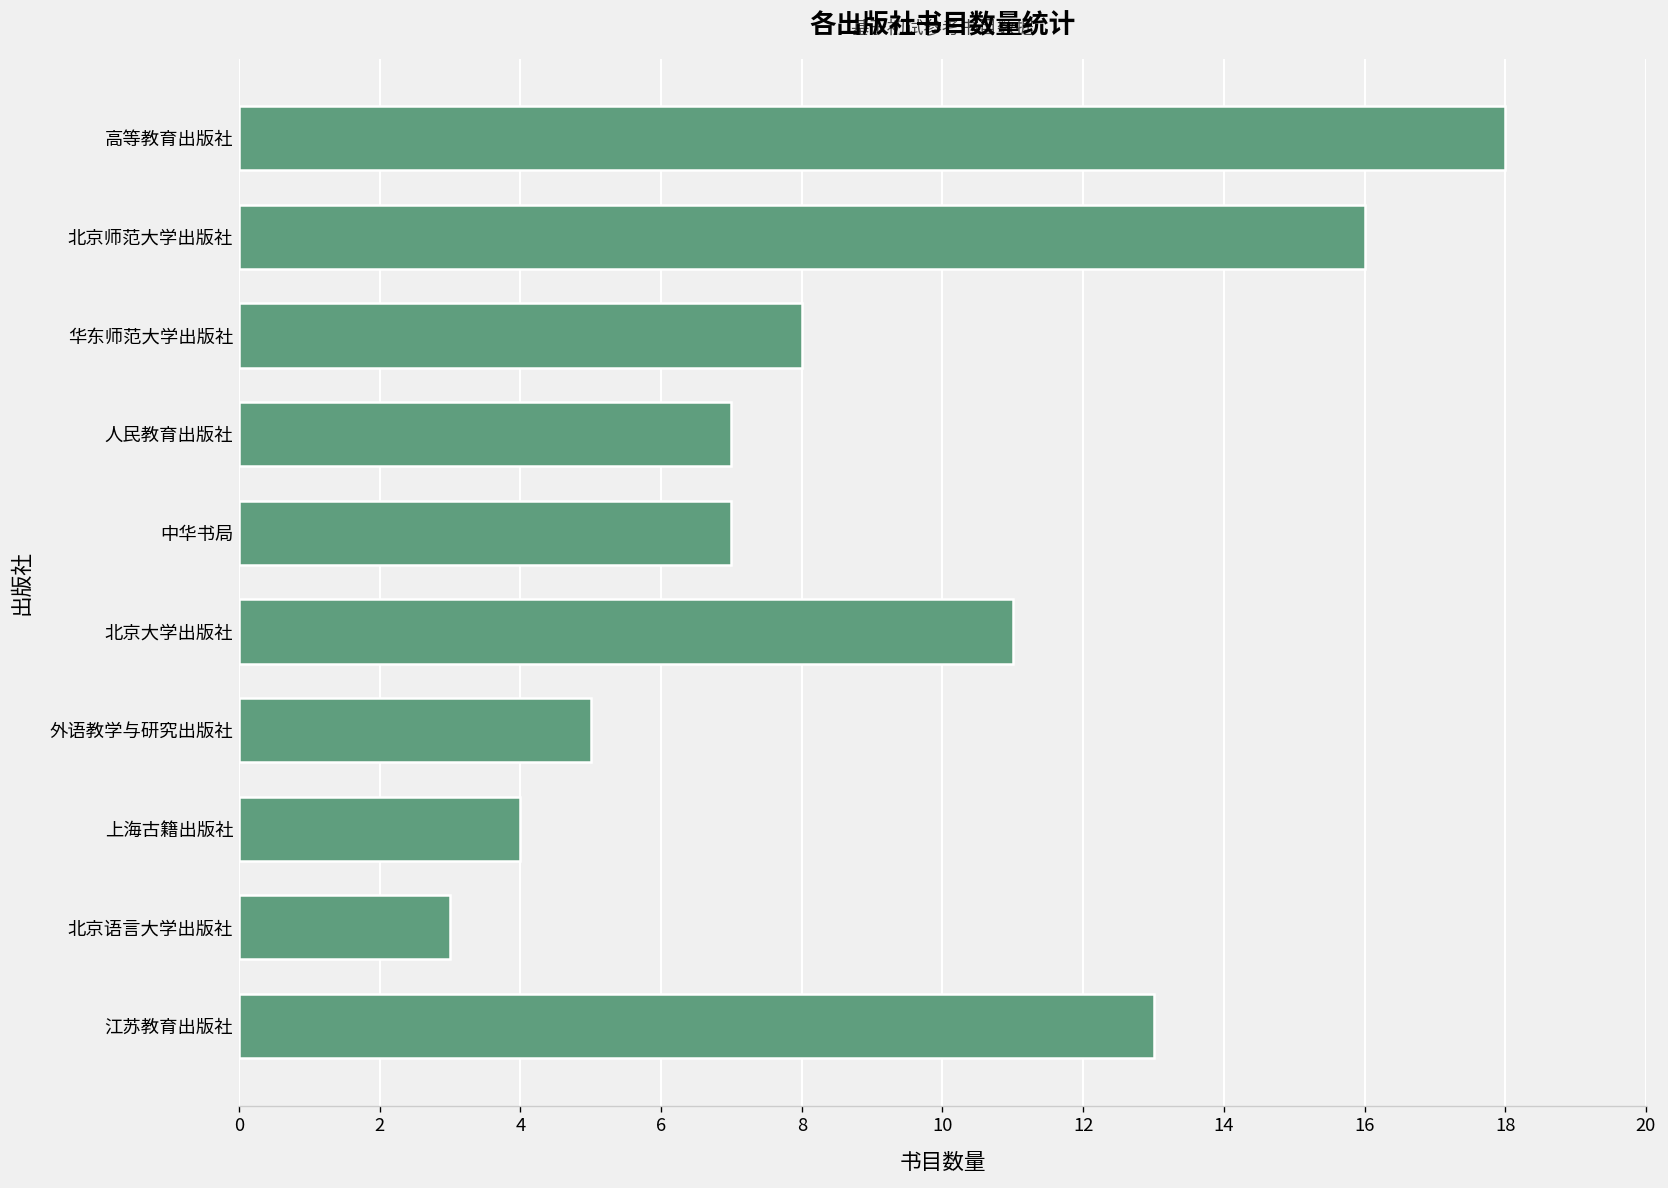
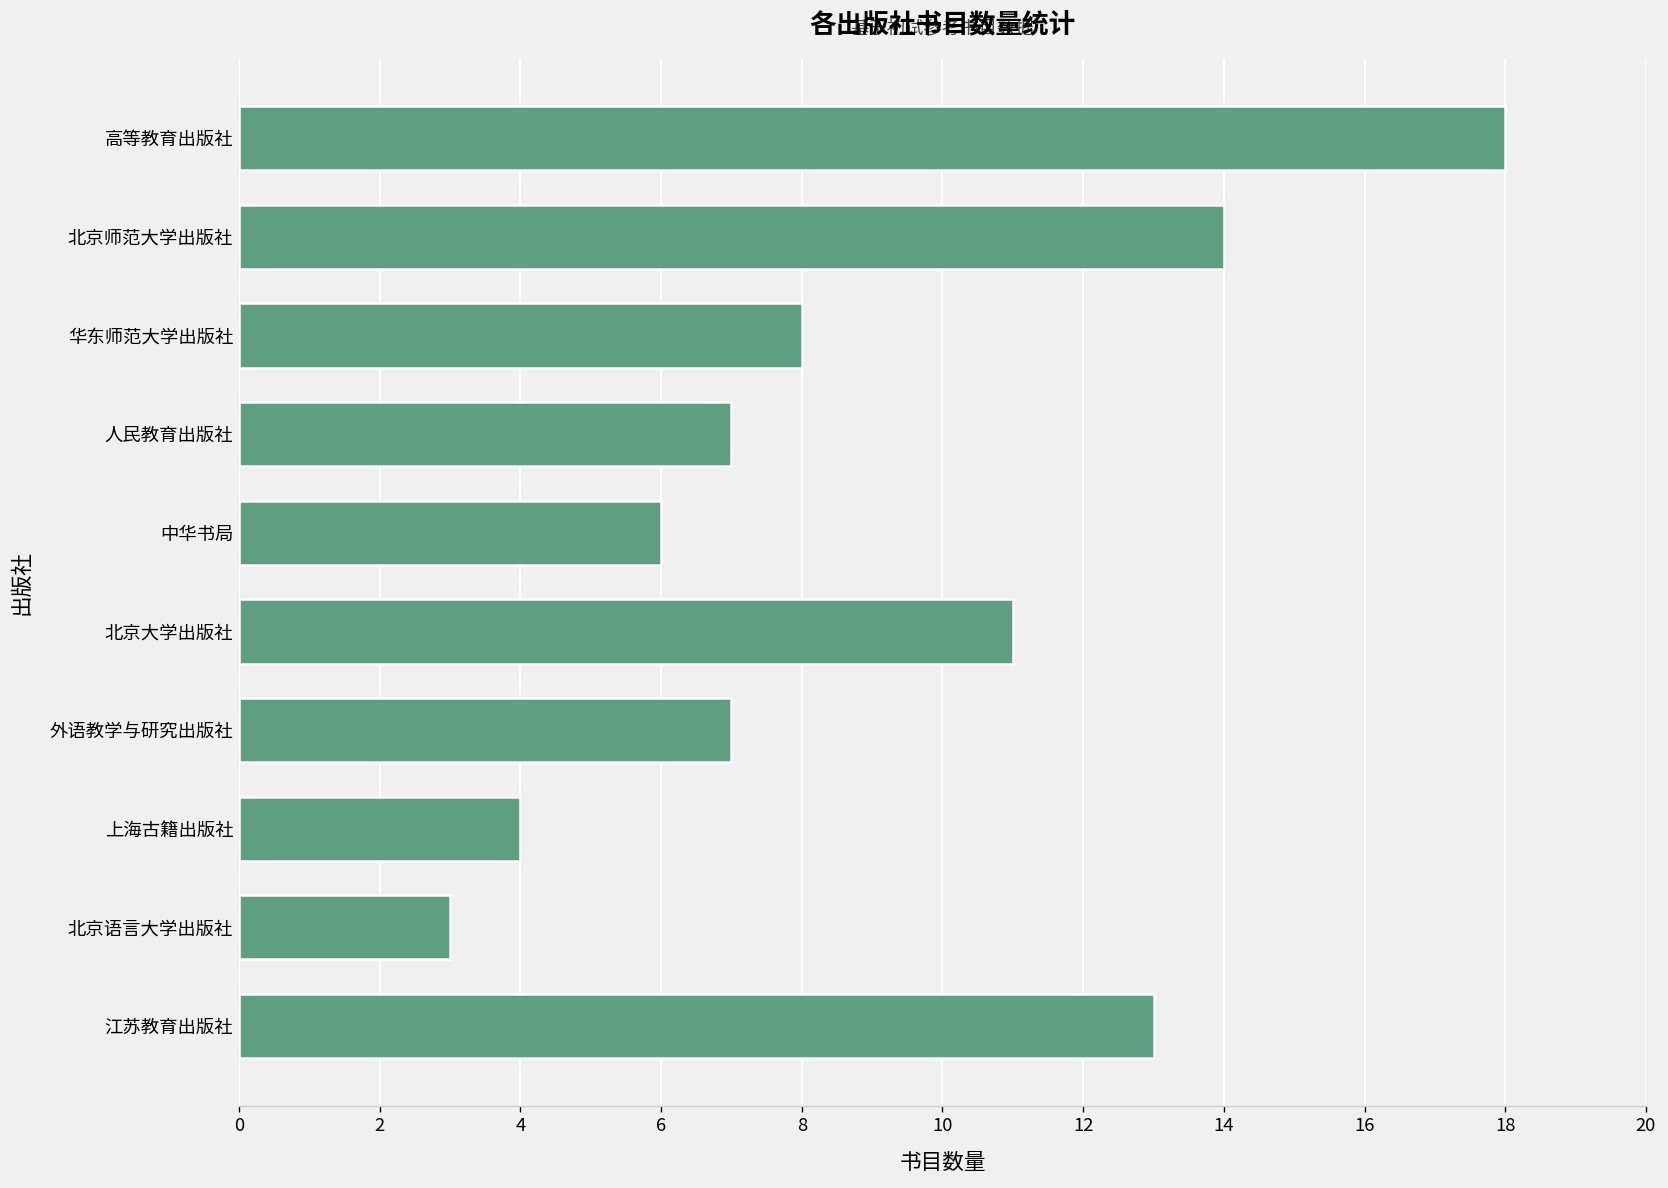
北京师范大学出版社: 16 -> 14
中华书局: 7 -> 6
外语教学与研究出版社: 5 -> 7
